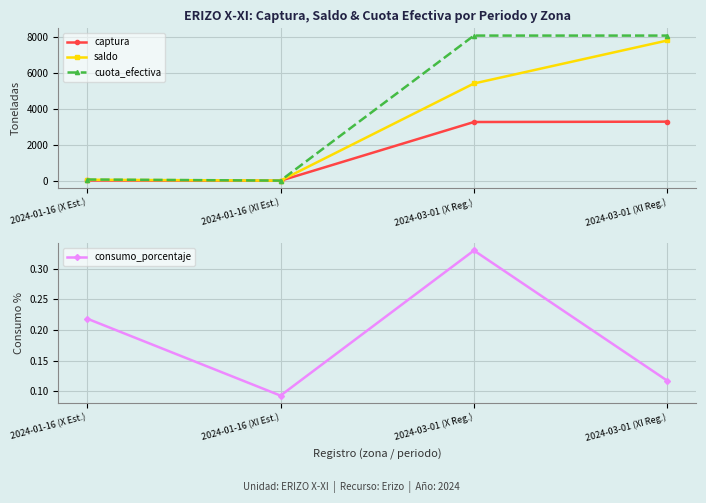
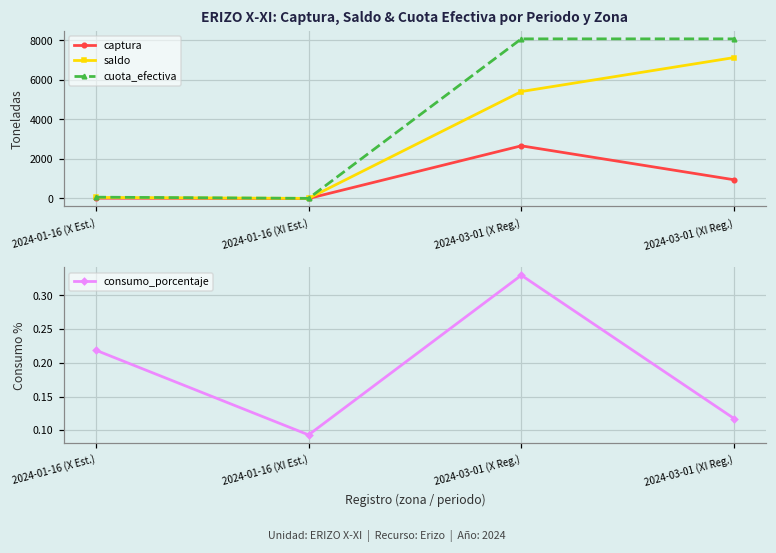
ERIZO X-XI: Captura, Saldo & Cuota Efectiva por Periodo y Zona, captura, 2024-03-01 (X Reg.): 3300 -> 2700
ERIZO X-XI: Captura, Saldo & Cuota Efectiva por Periodo y Zona, captura, 2024-03-01 (XI Reg.): 3300 -> 900
ERIZO X-XI: Captura, Saldo & Cuota Efectiva por Periodo y Zona, saldo, 2024-03-01 (XI Reg.): 7800 -> 7100
